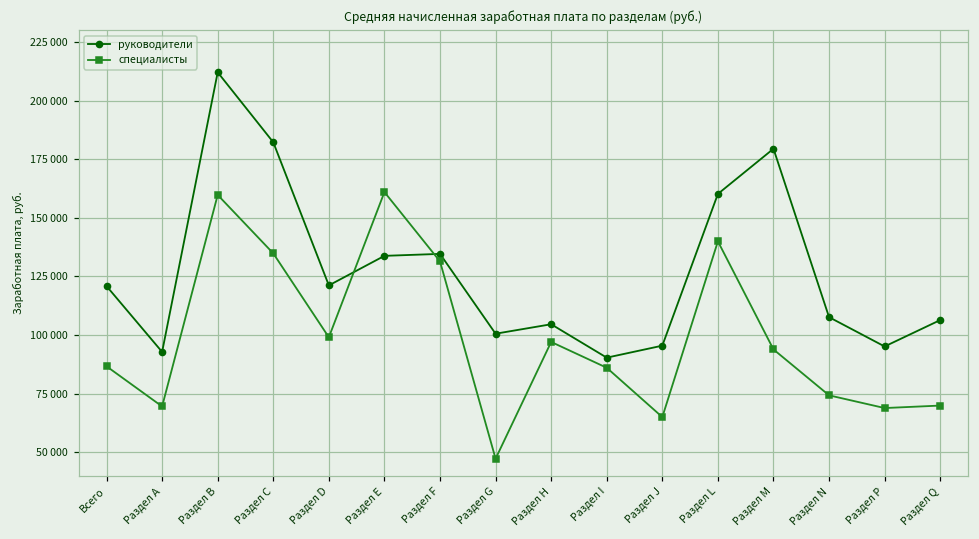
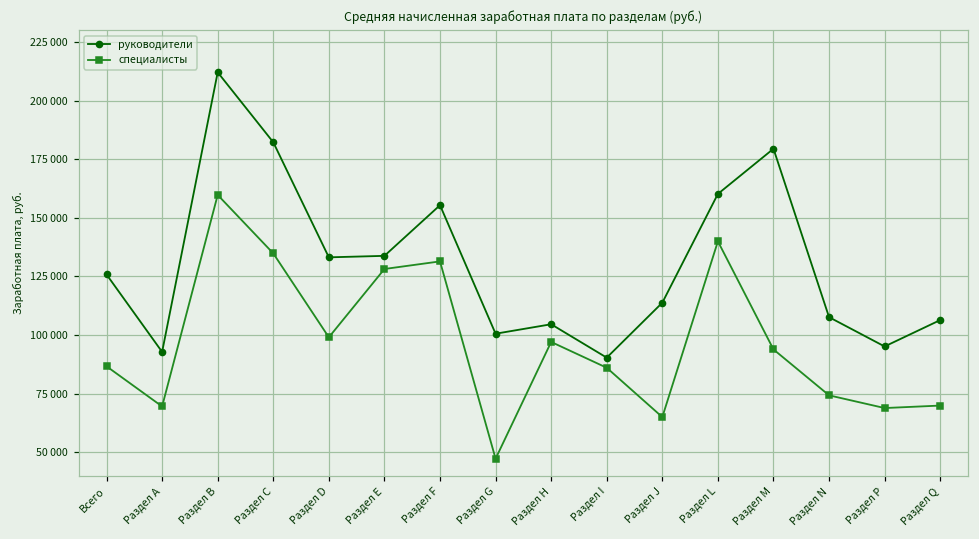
руководители, Всего: 121000 -> 126000
руководители, Раздел D: 121000 -> 133000
специалисты, Раздел E: 161000 -> 128000
руководители, Раздел F: 135000 -> 155000
руководители, Раздел J: 95000 -> 114000
